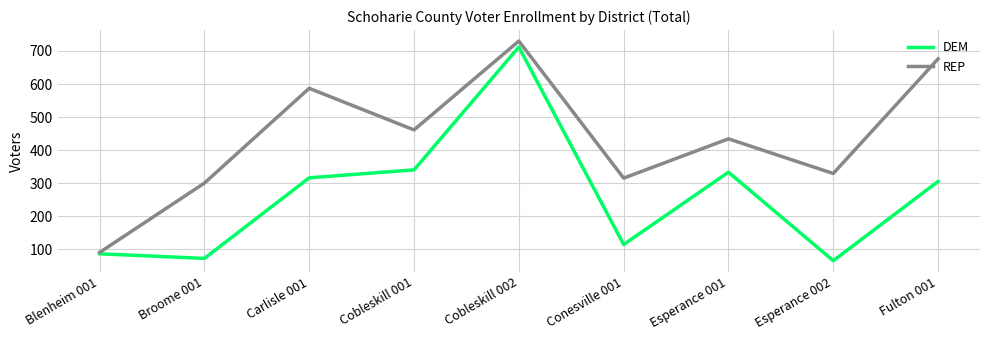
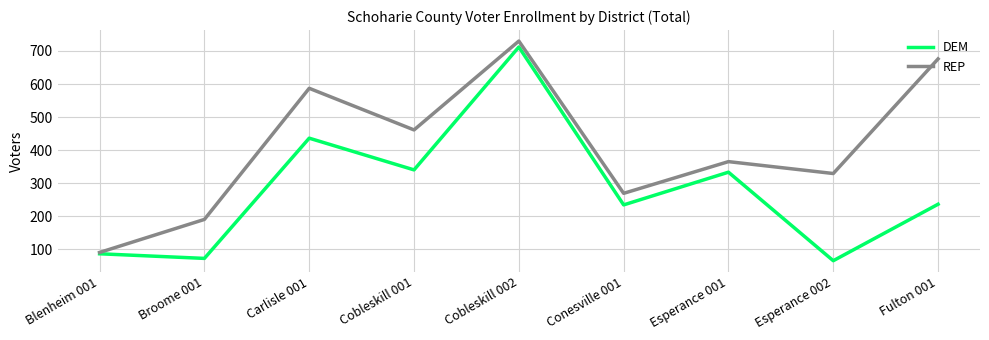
REP, Broome 001: 300 -> 190
DEM, Carlisle 001: 320 -> 440
DEM, Conesville 001: 110 -> 230
REP, Conesville 001: 320 -> 270
REP, Esperance 001: 430 -> 370
DEM, Fulton 001: 310 -> 240
